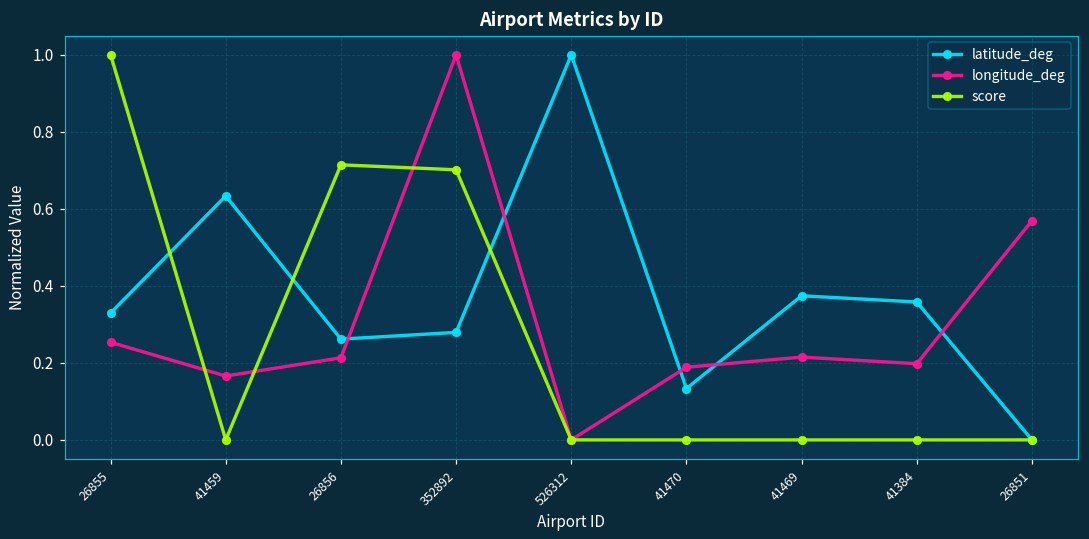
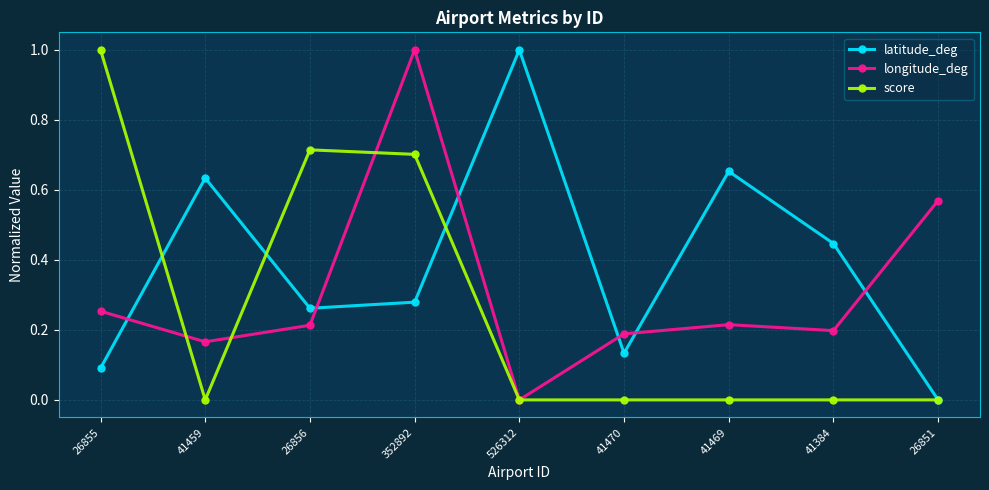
latitude_deg, 26855: 0.33 -> 0.09
latitude_deg, 41469: 0.37 -> 0.65
latitude_deg, 41384: 0.36 -> 0.45
